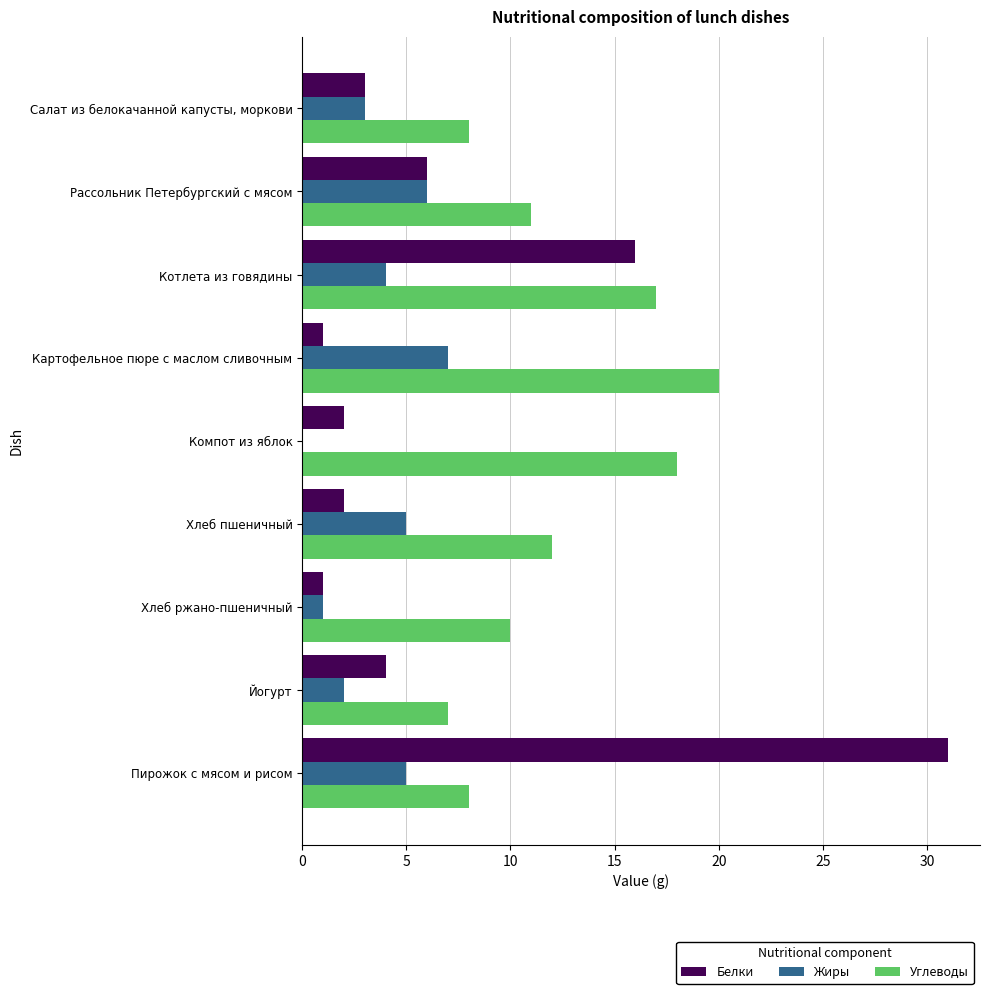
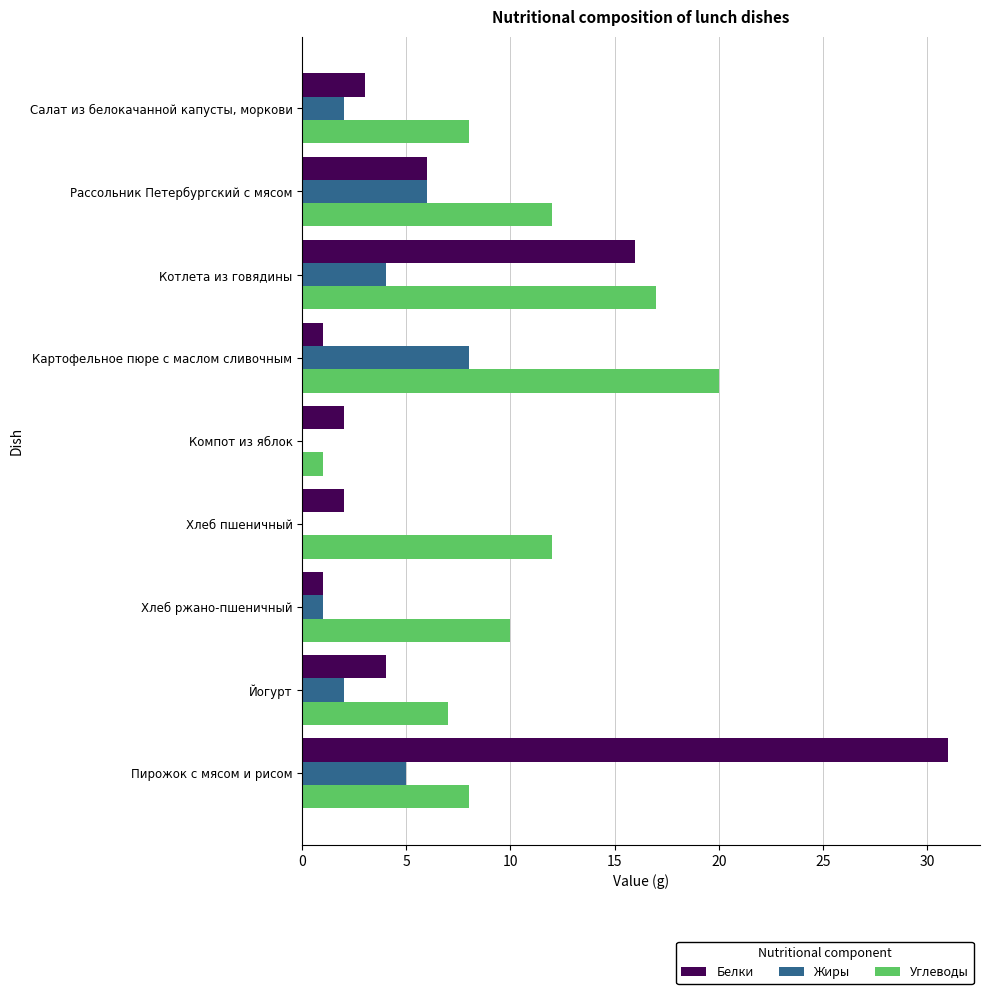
Жиры, Салат из белокачанной капусты, моркови: 3 -> 2
Углеводы, Рассольник Петербургский с мясом: 11 -> 12
Жиры, Картофельное пюре с маслом сливочным: 7 -> 8
Углеводы, Компот из яблок: 18 -> 1
Жиры, Хлеб пшеничный: 5 -> 0
